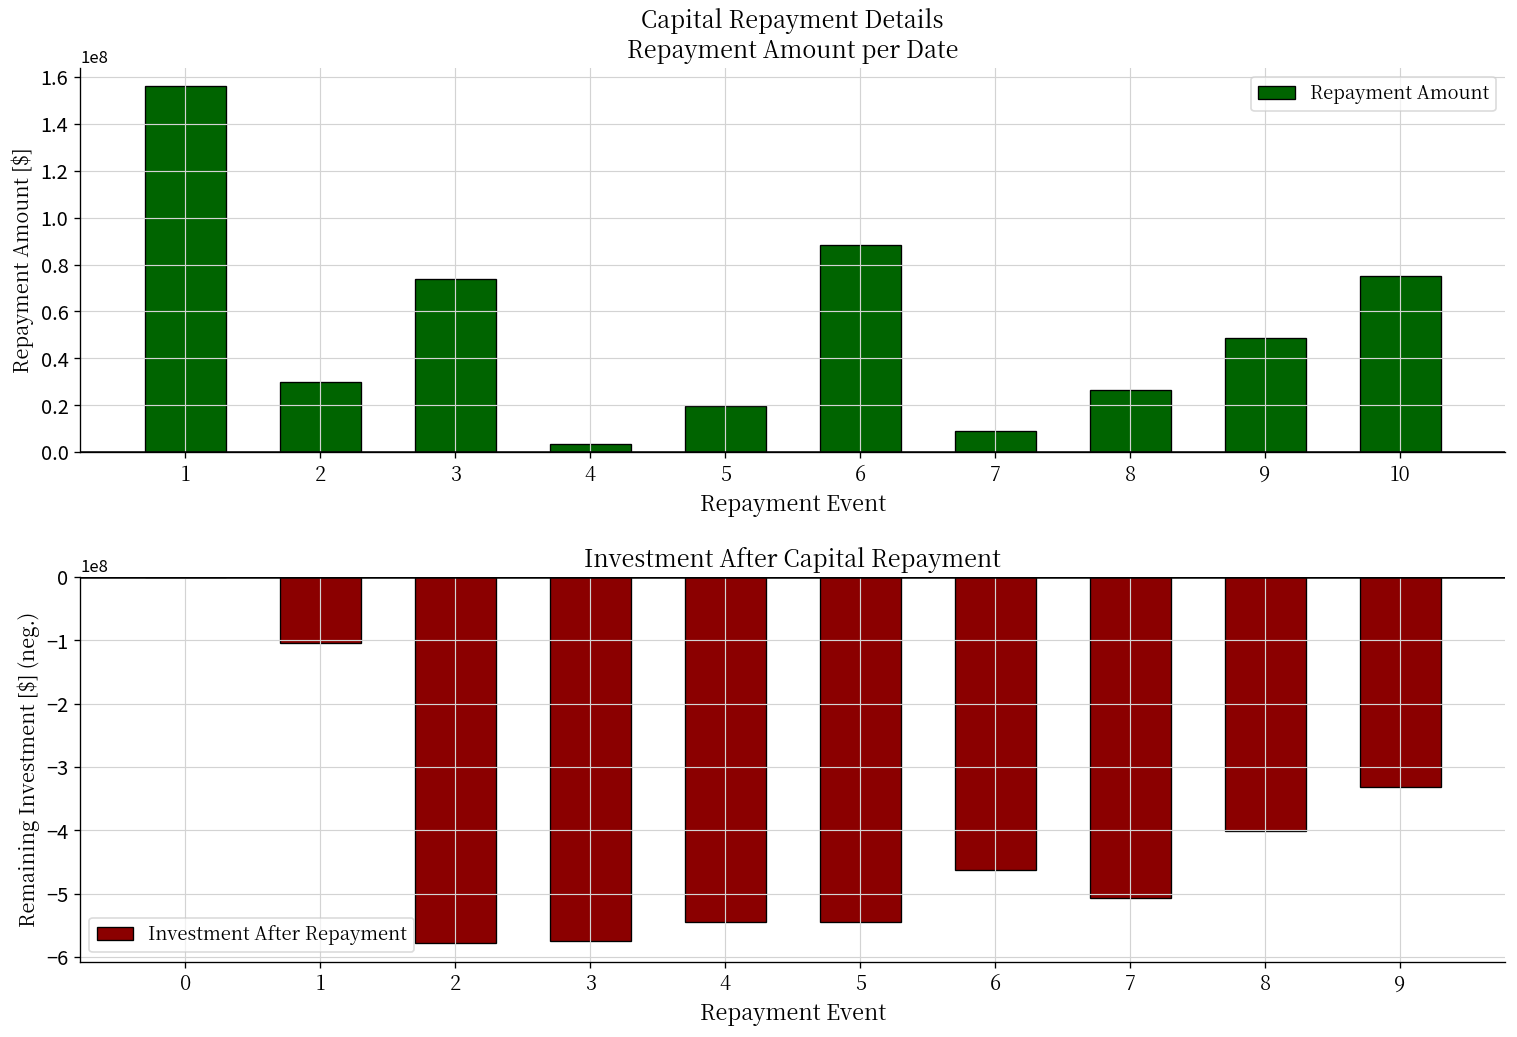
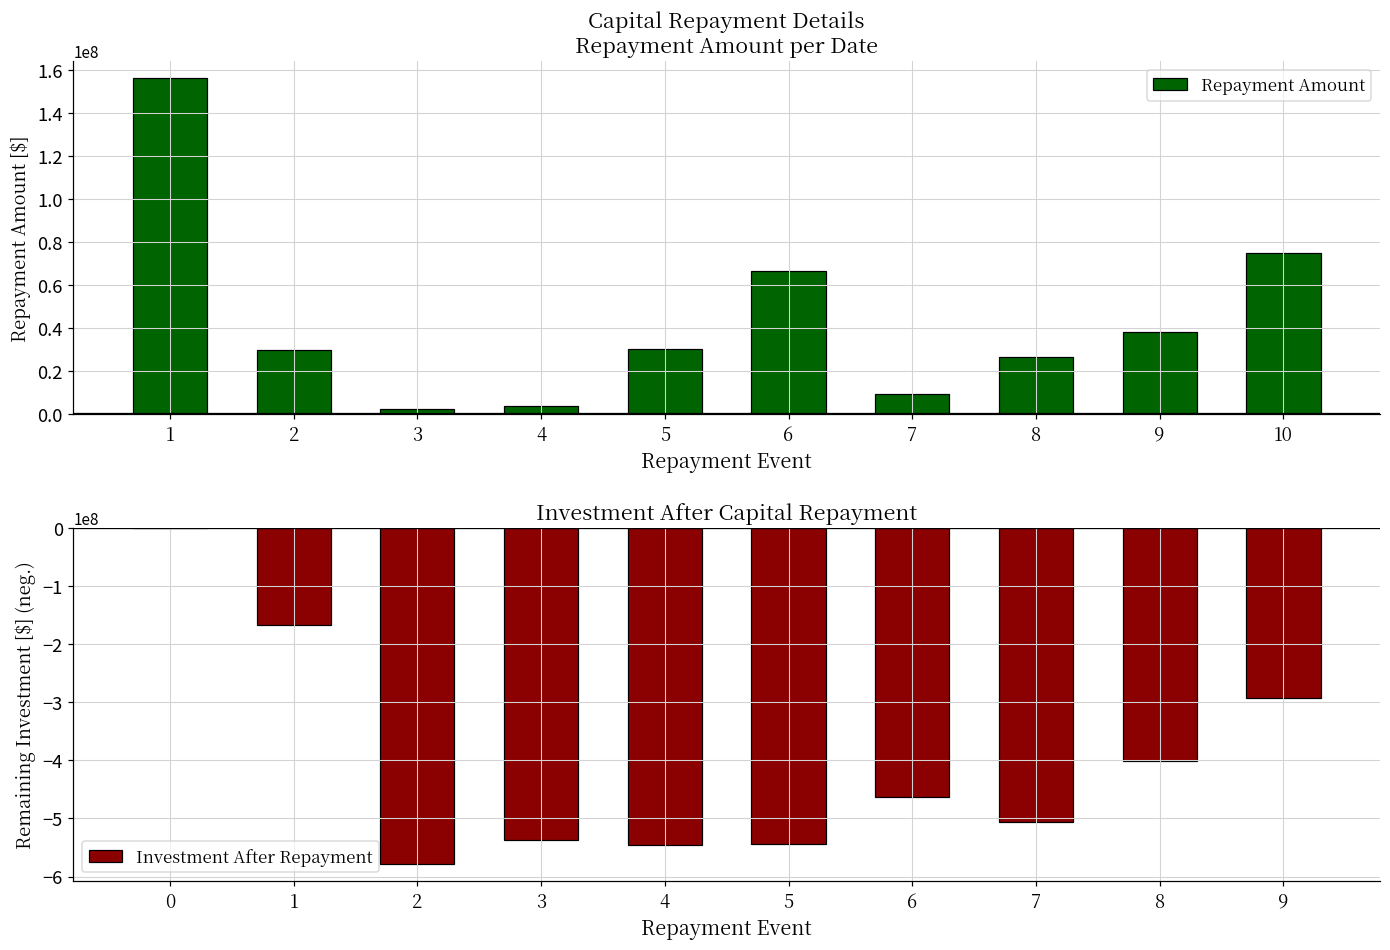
Capital Repayment Details Repayment Amount per Date, 3: 74000000 -> 2000000
Capital Repayment Details Repayment Amount per Date, 5: 20000000 -> 30000000
Capital Repayment Details Repayment Amount per Date, 6: 88000000 -> 66000000
Capital Repayment Details Repayment Amount per Date, 9: 49000000 -> 38000000
Investment After Capital Repayment, 1: -100000000 -> -170000000
Investment After Capital Repayment, 3: -570000000 -> -540000000
Investment After Capital Repayment, 9: -330000000 -> -290000000
